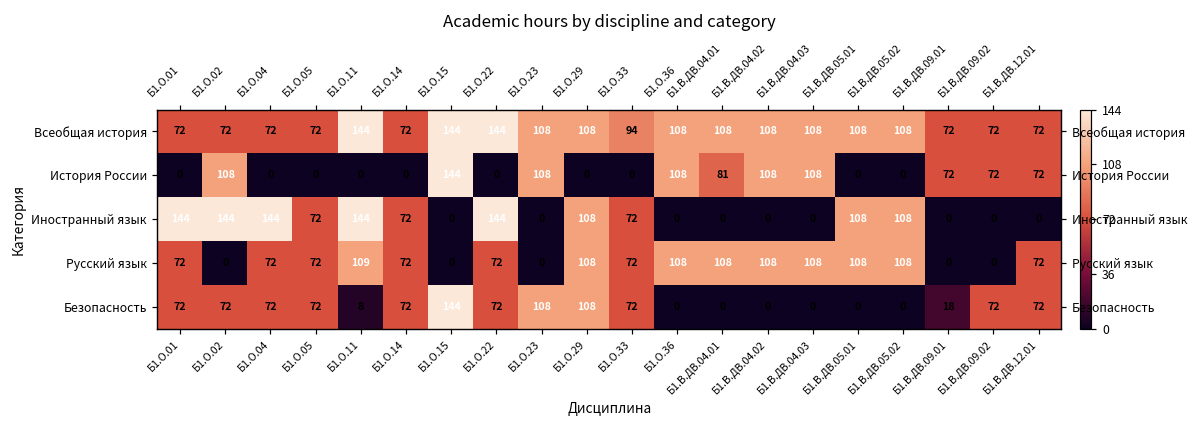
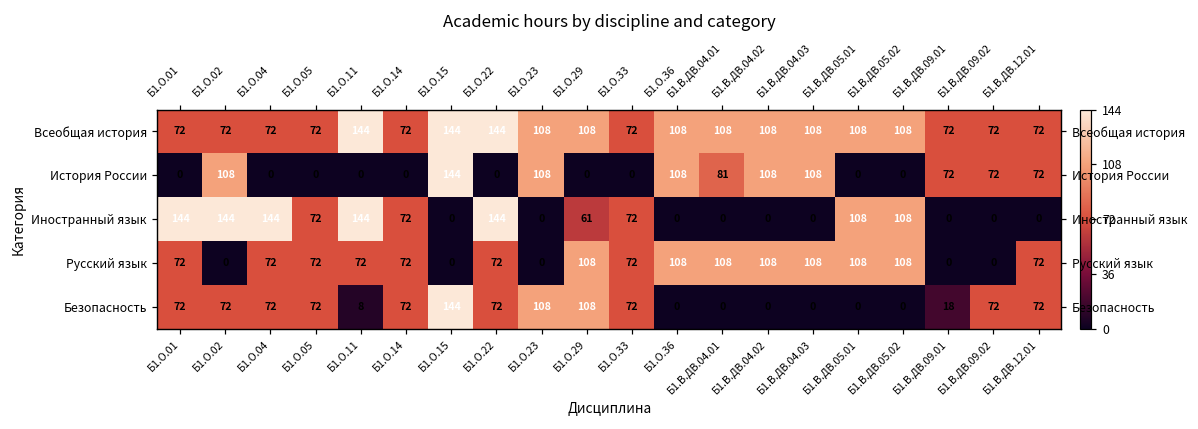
Всеобщая история, Б1.О.33: 94 -> 72
Иностранный язык, Б1.О.29: 108 -> 61
Русский язык, Б1.О.11: 109 -> 72
